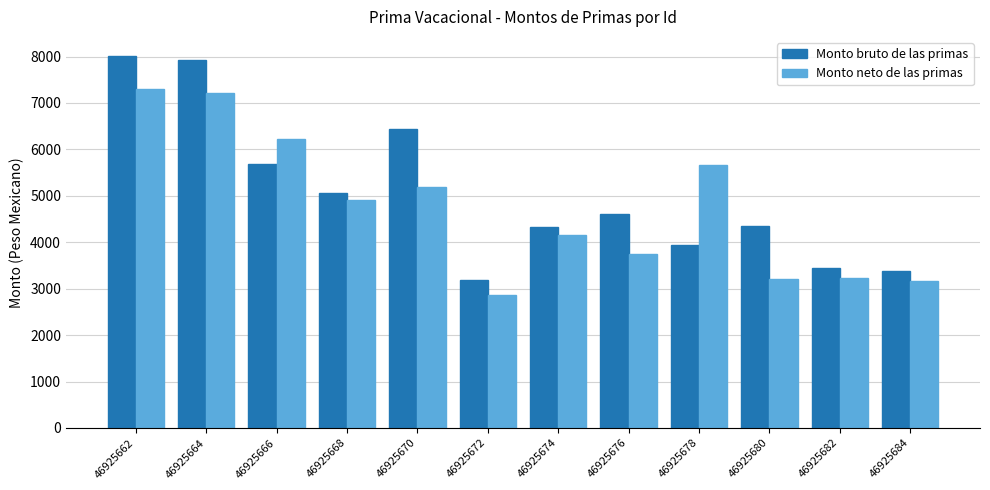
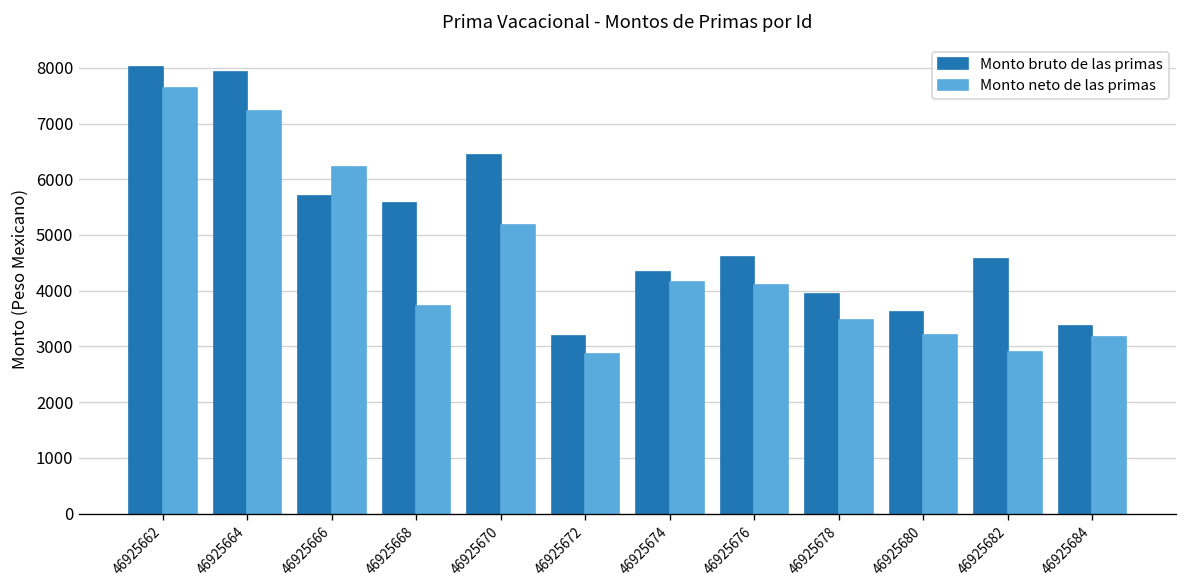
Monto neto de las primas, 46925662: 7300 -> 7600
Monto bruto de las primas, 46925668: 5100 -> 5600
Monto neto de las primas, 46925668: 4900 -> 3700
Monto neto de las primas, 46925676: 3700 -> 4100
Monto neto de las primas, 46925678: 5700 -> 3500
Monto bruto de las primas, 46925680: 4300 -> 3600
Monto bruto de las primas, 46925682: 3500 -> 4600
Monto neto de las primas, 46925682: 3200 -> 2900
